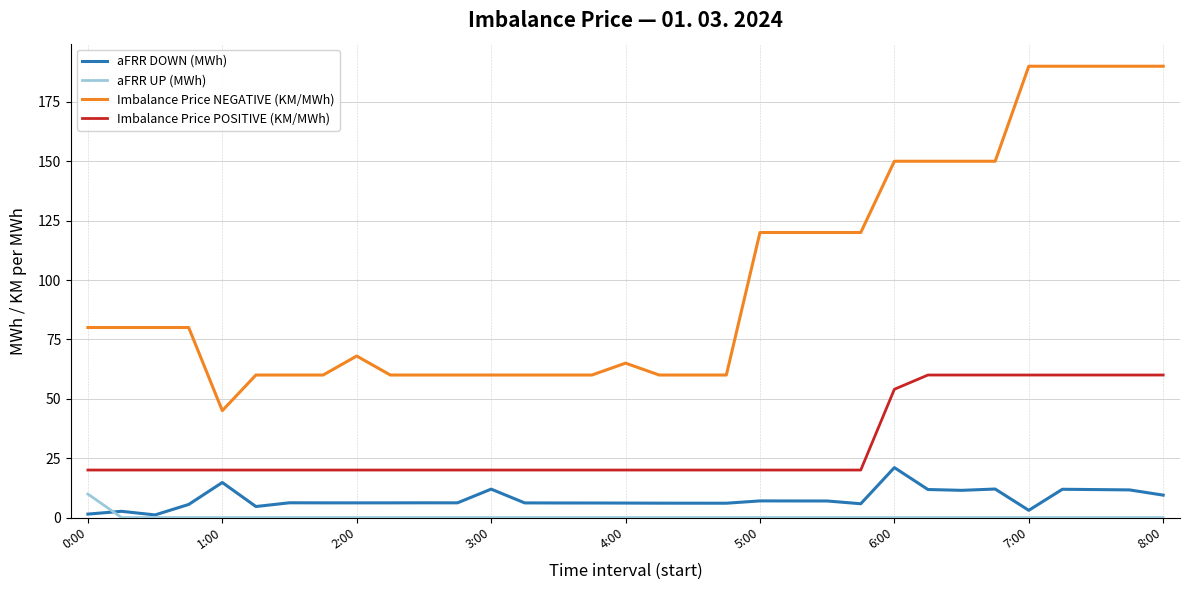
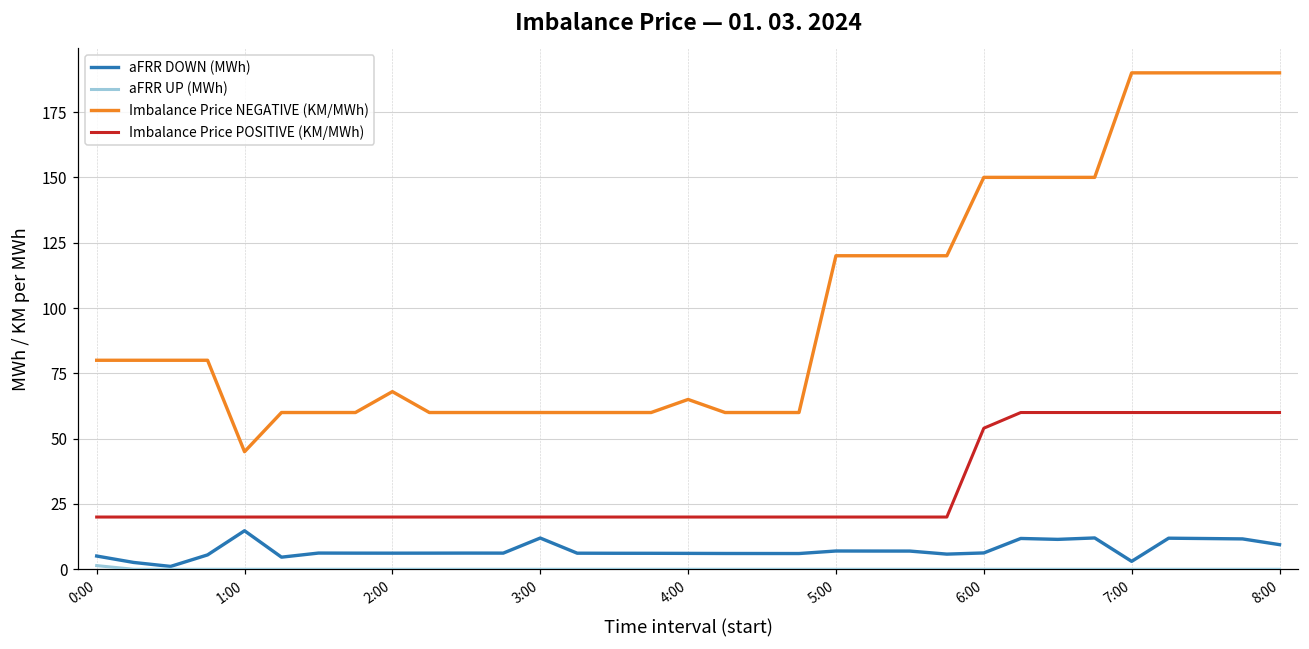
aFRR DOWN (MWh), 0:00: 1 -> 5
aFRR UP (MWh), 0:00: 10 -> 1
aFRR DOWN (MWh), 6:00: 21 -> 6
